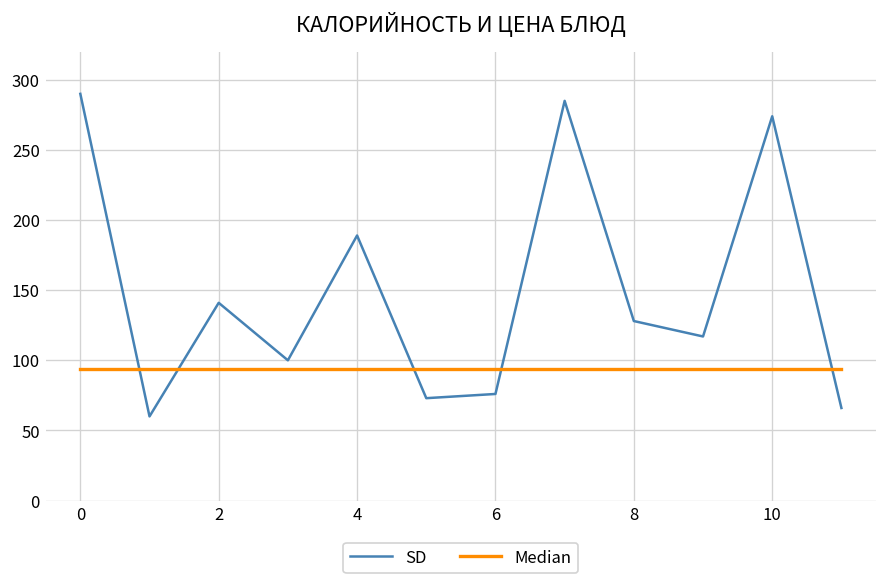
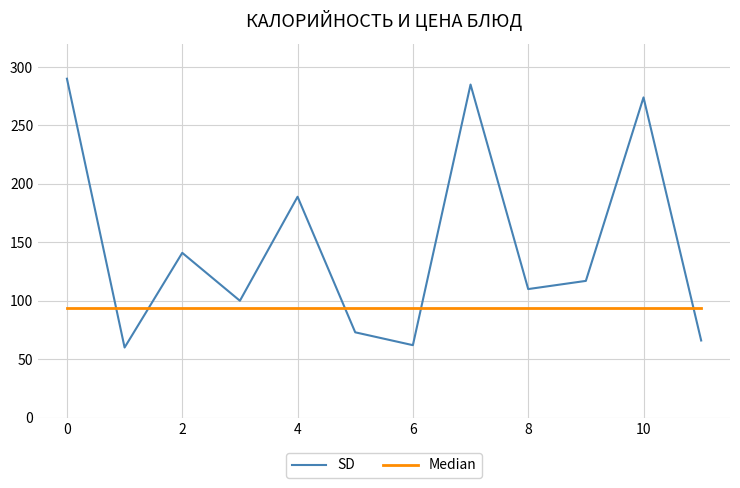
SD, 6: 76 -> 62
SD, 8: 128 -> 110
